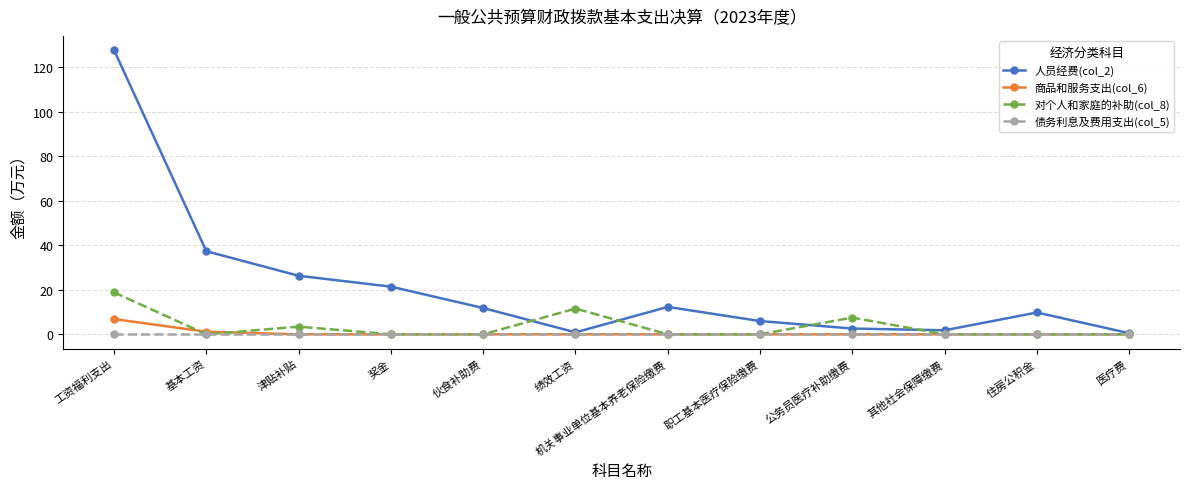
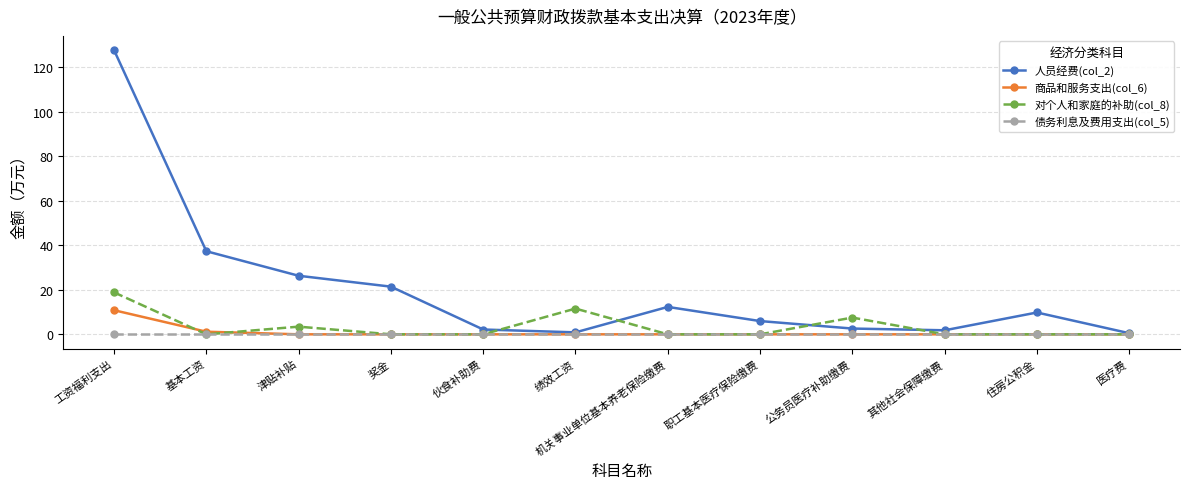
商品和服务支出(col_6), 工资福利支出: 7 -> 11
人员经费(col_2), 伙食补助费: 12 -> 2
